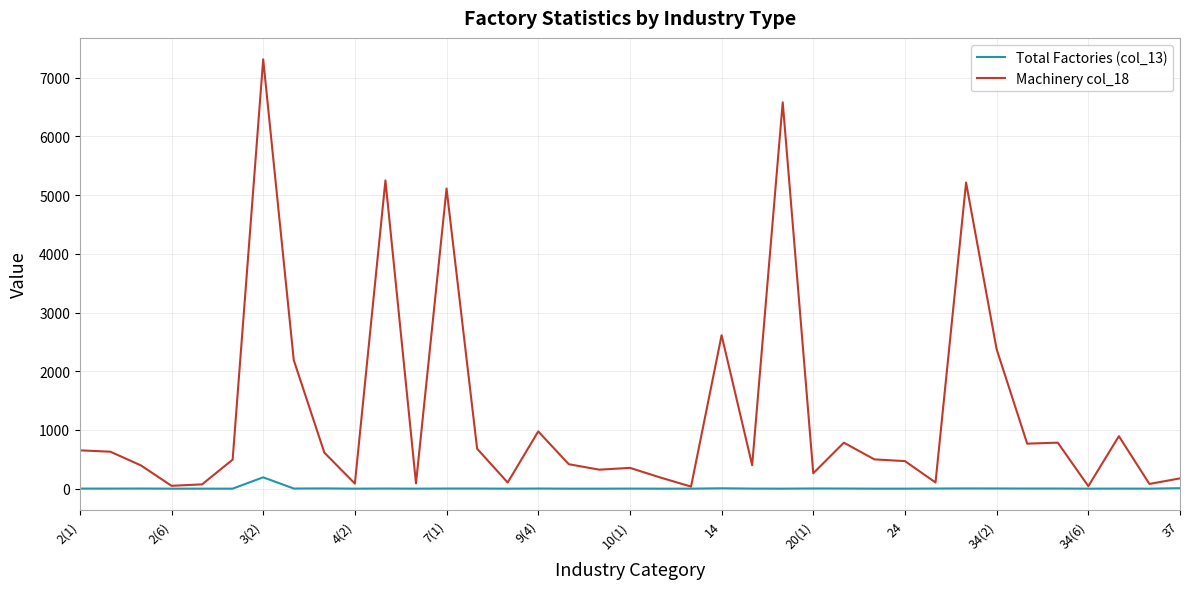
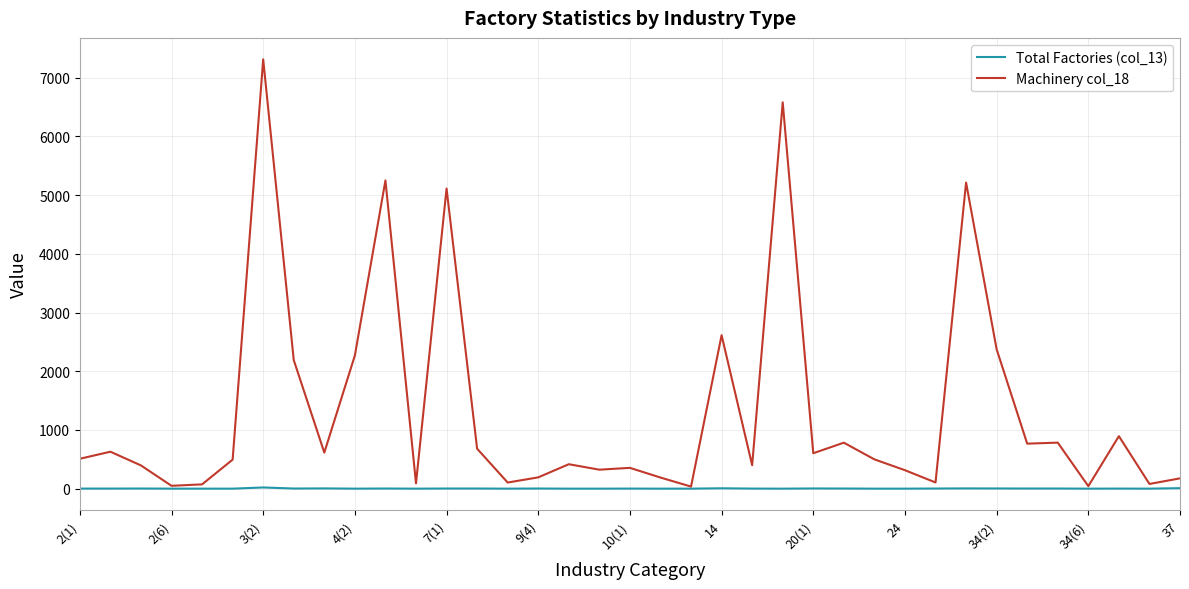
Machinery col_18, 2(1): 700 -> 500
Total Factories (col_13), 3(2): 200 -> 0
Machinery col_18, 4(2): 100 -> 2300
Machinery col_18, 9(4): 1000 -> 200
Machinery col_18, 20(1): 300 -> 600
Machinery col_18, 24: 500 -> 300
